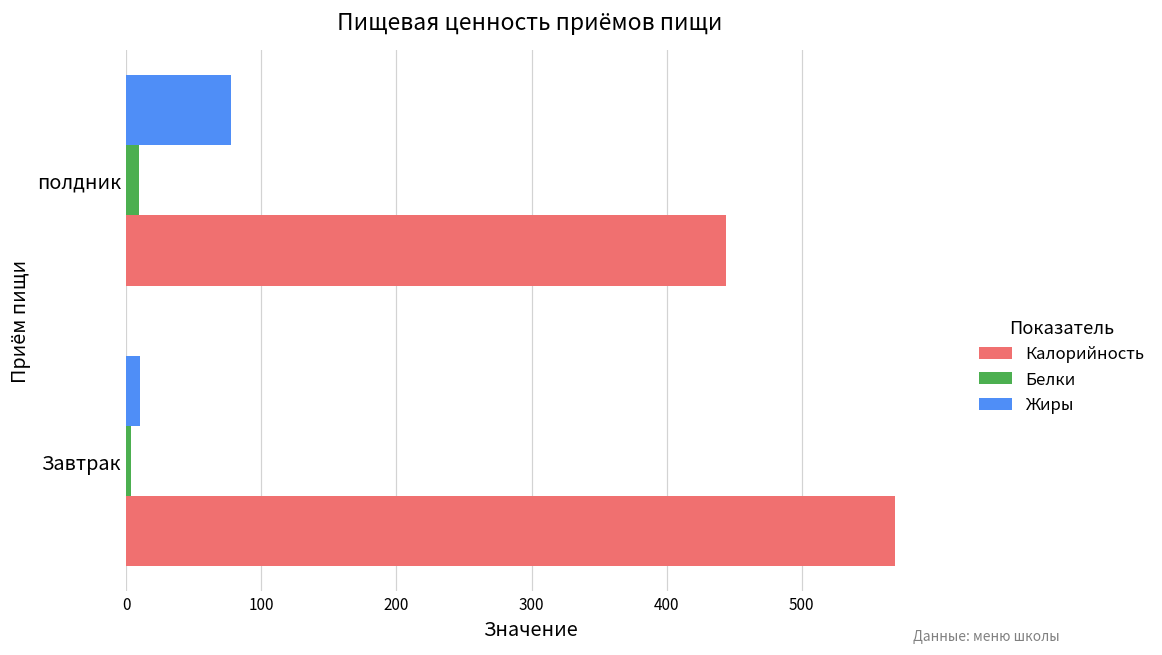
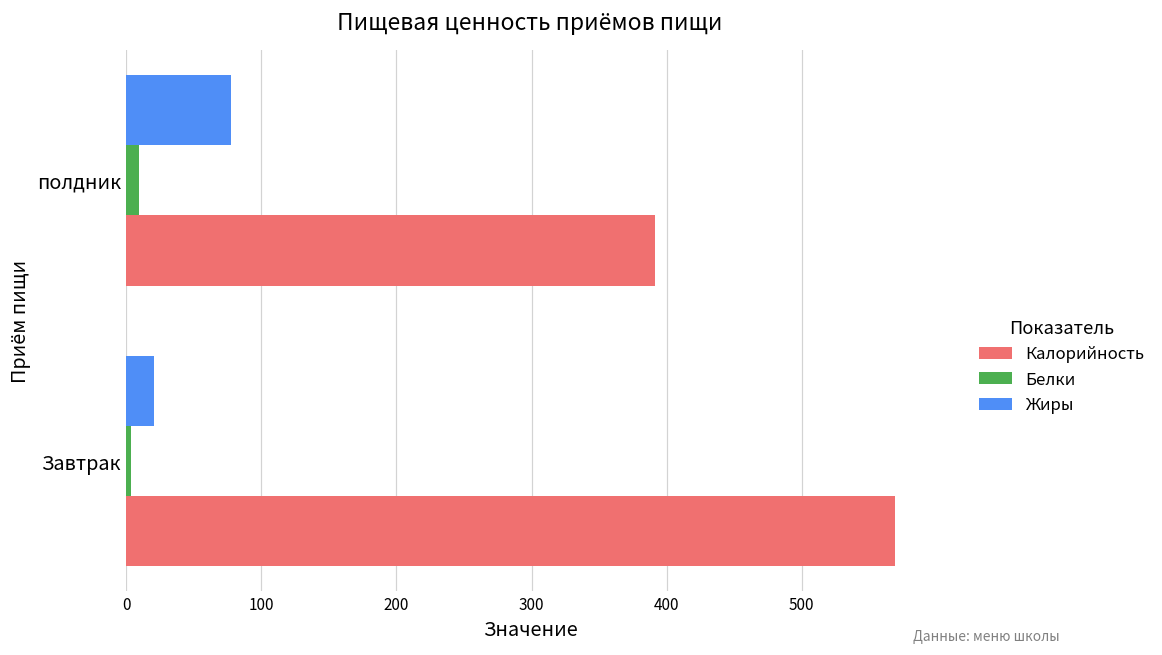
Калорийность, полдник: 444 -> 391
Жиры, Завтрак: 10 -> 20
